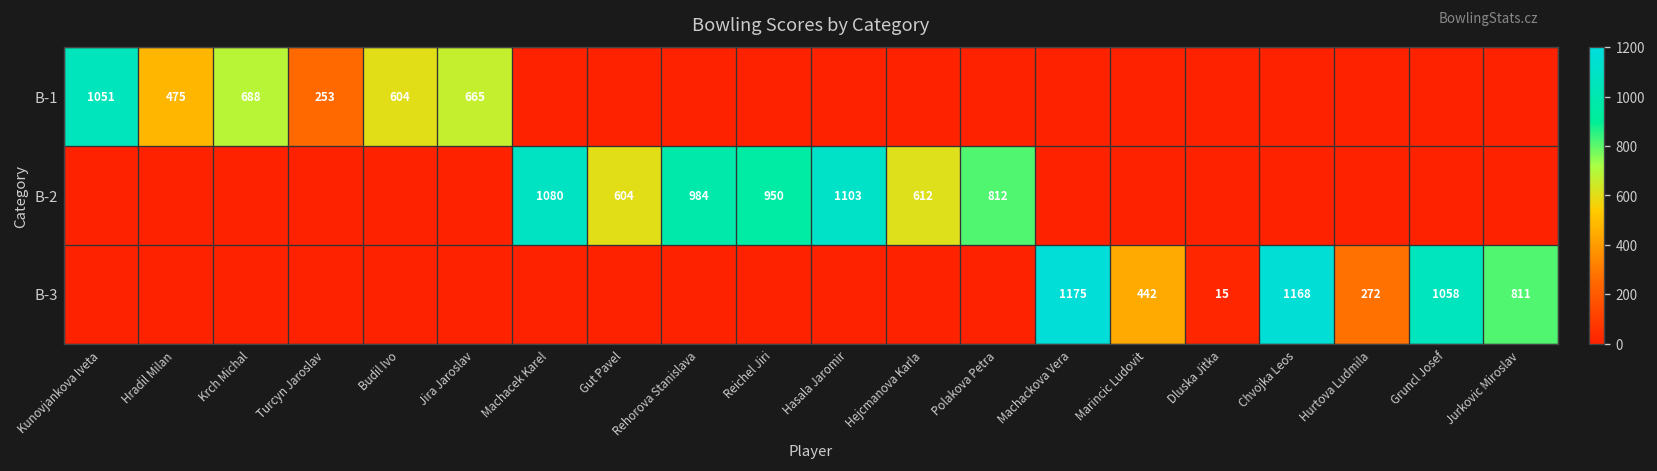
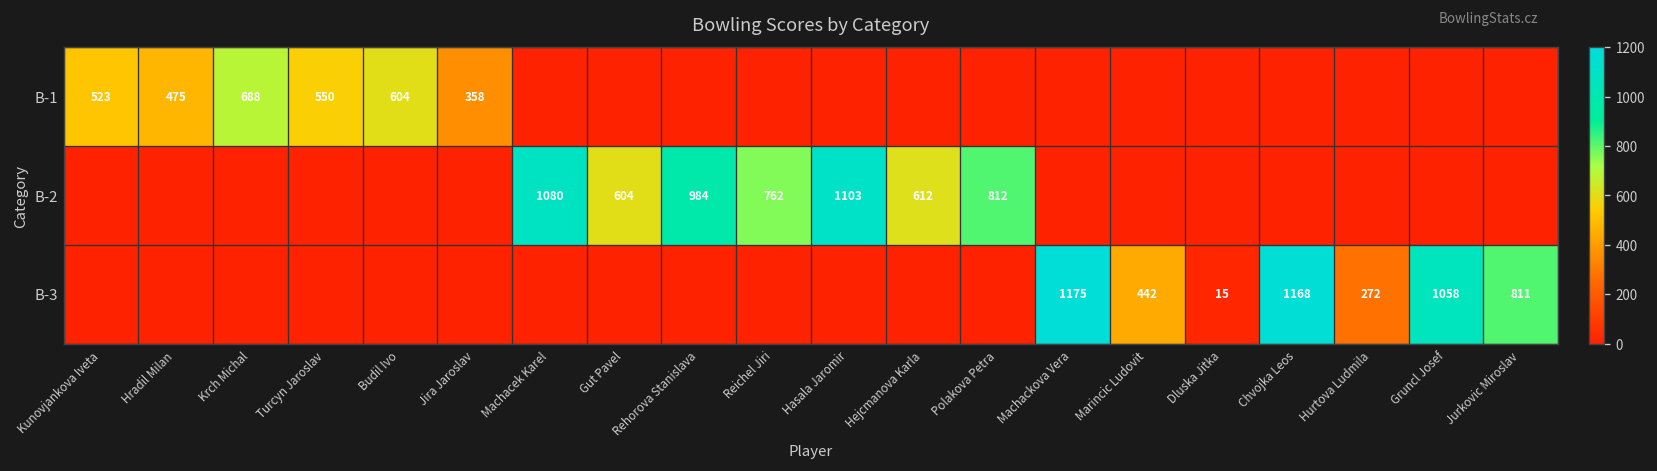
B-1, Kunovjankova Iveta: 1051 -> 523
B-1, Turcyn Jaroslav: 253 -> 550
B-1, Jira Jaroslav: 665 -> 358
B-2, Reichel Jiri: 950 -> 762
